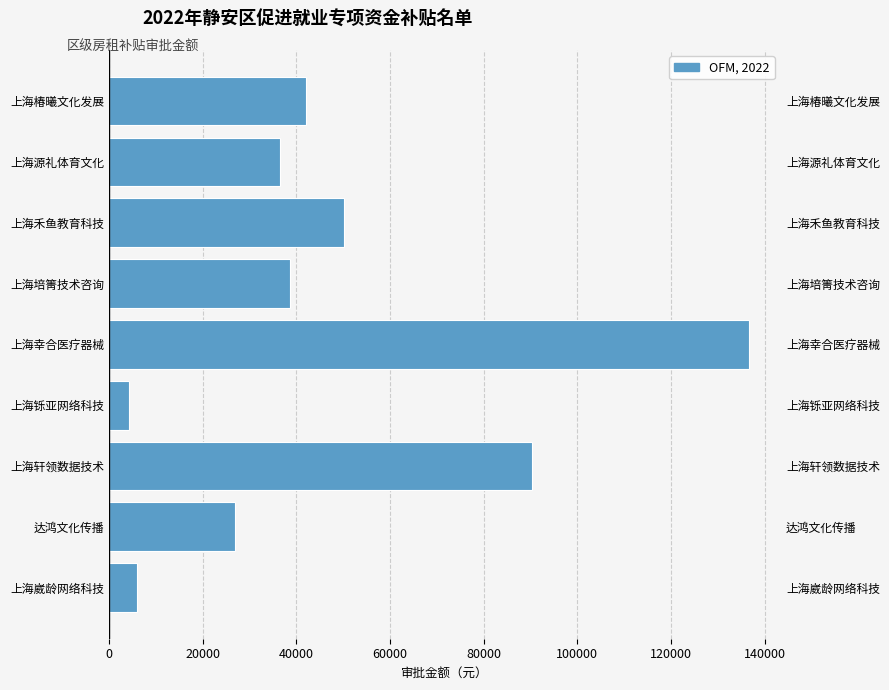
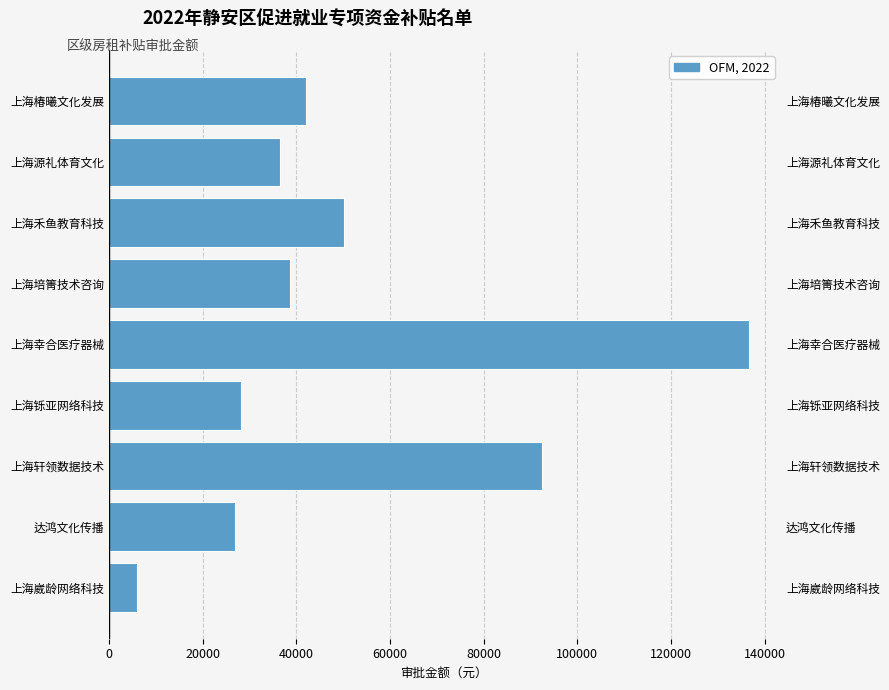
上海铄亚网络科技: 4000 -> 28000
上海轩领数据技术: 90000 -> 92000
